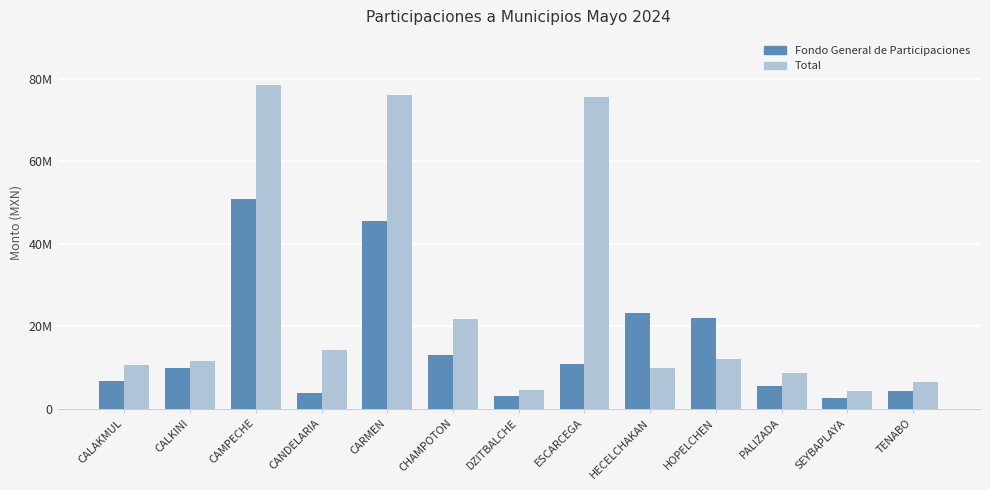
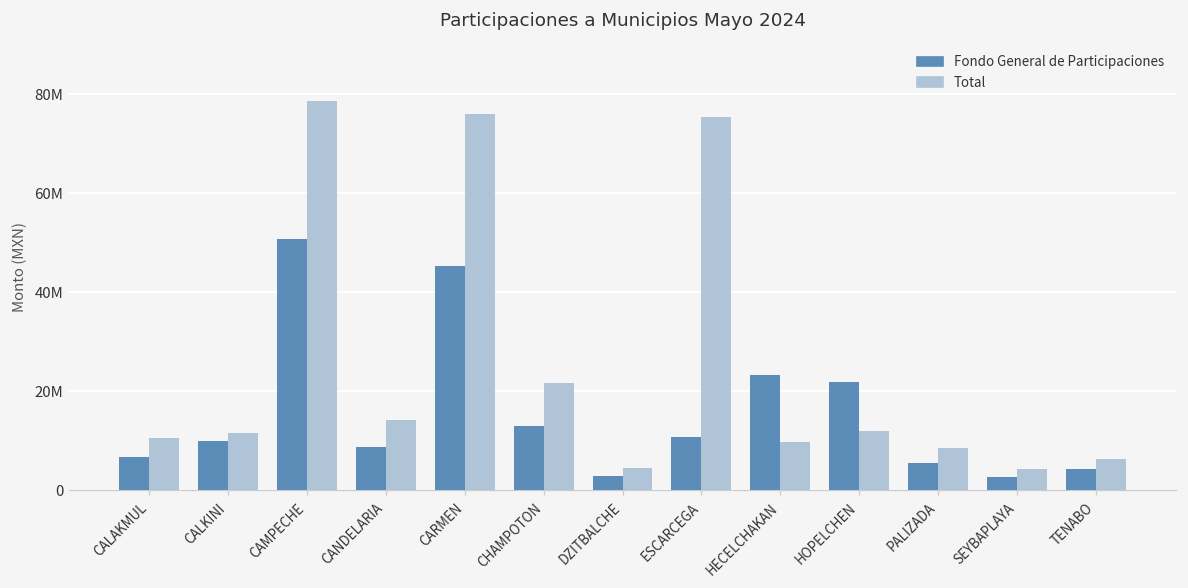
Fondo General de Participaciones, CANDELARIA: 4000000 -> 9000000
